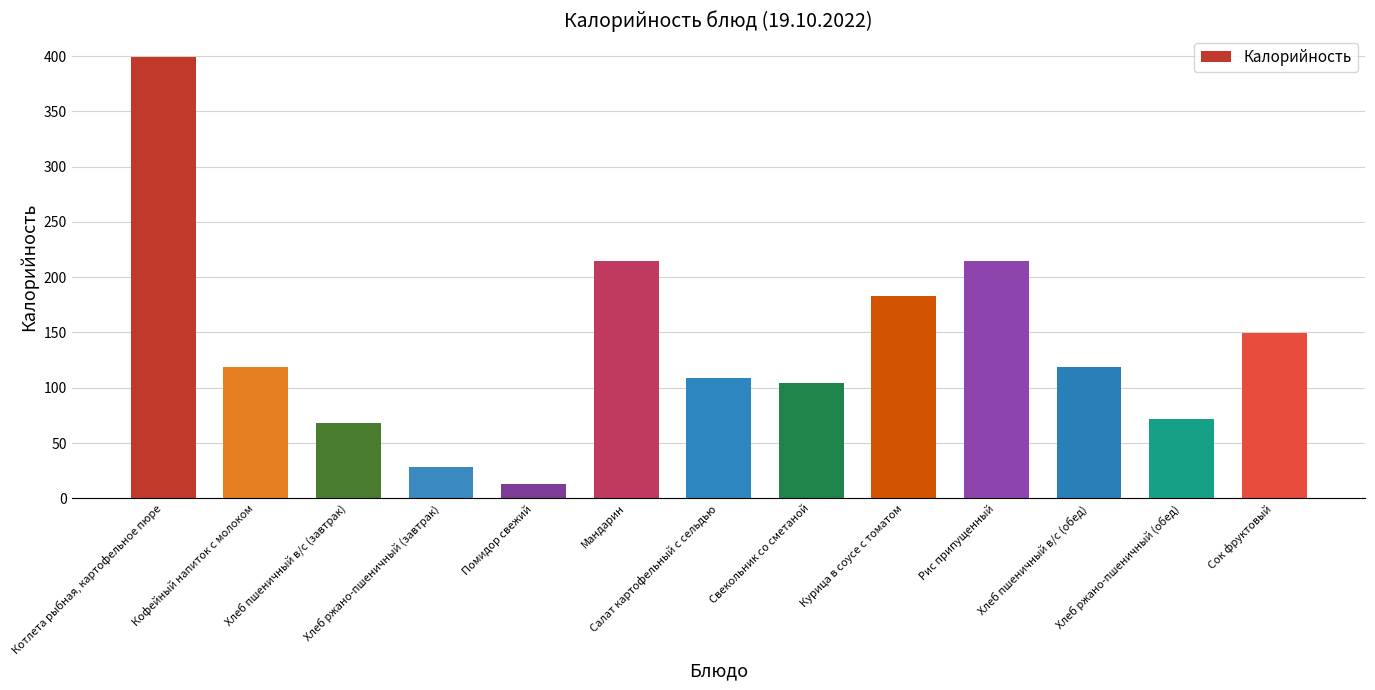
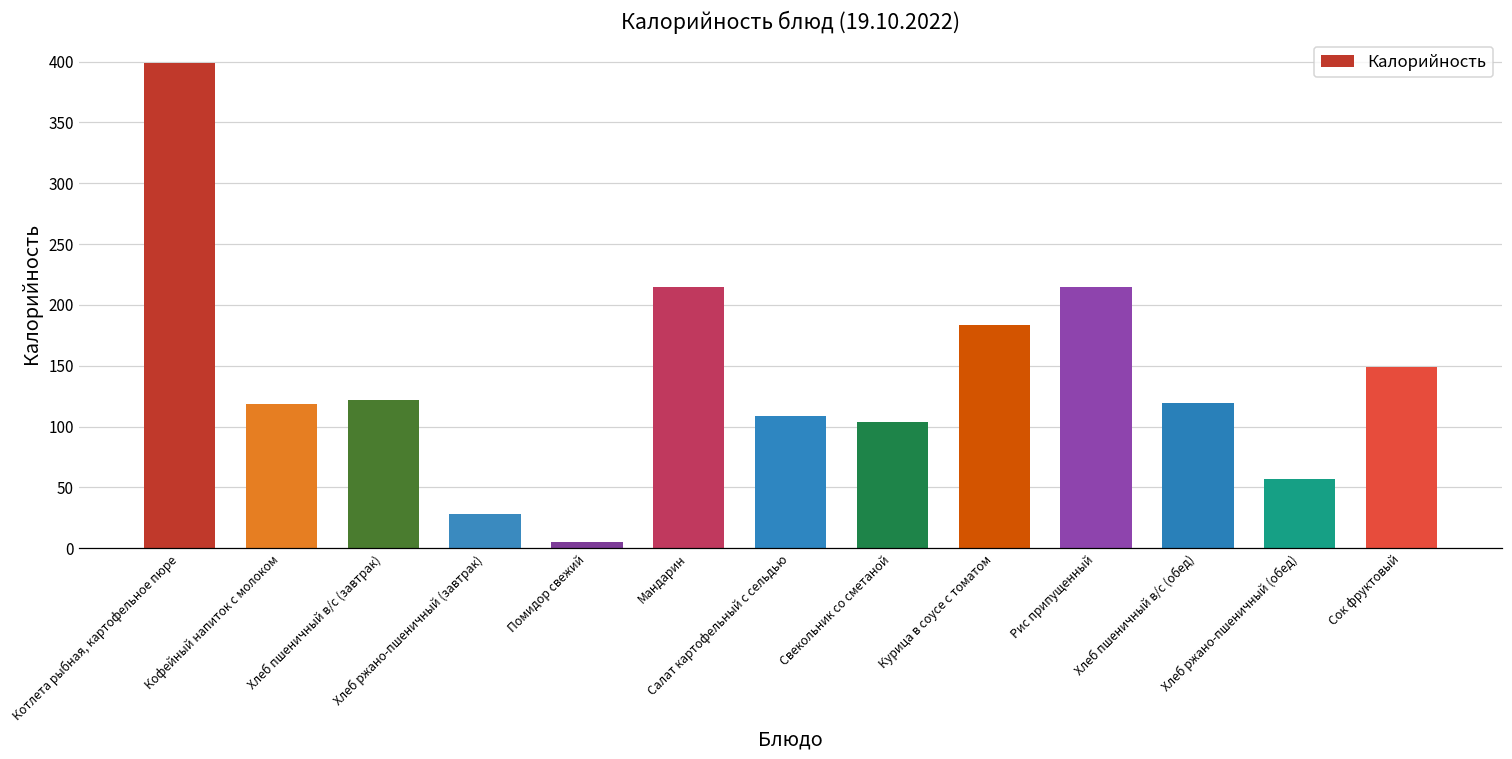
Хлеб пшеничный в/с (завтрак): 68 -> 122
Помидор свежий: 13 -> 5
Хлеб ржано-пшеничный (обед): 72 -> 57
